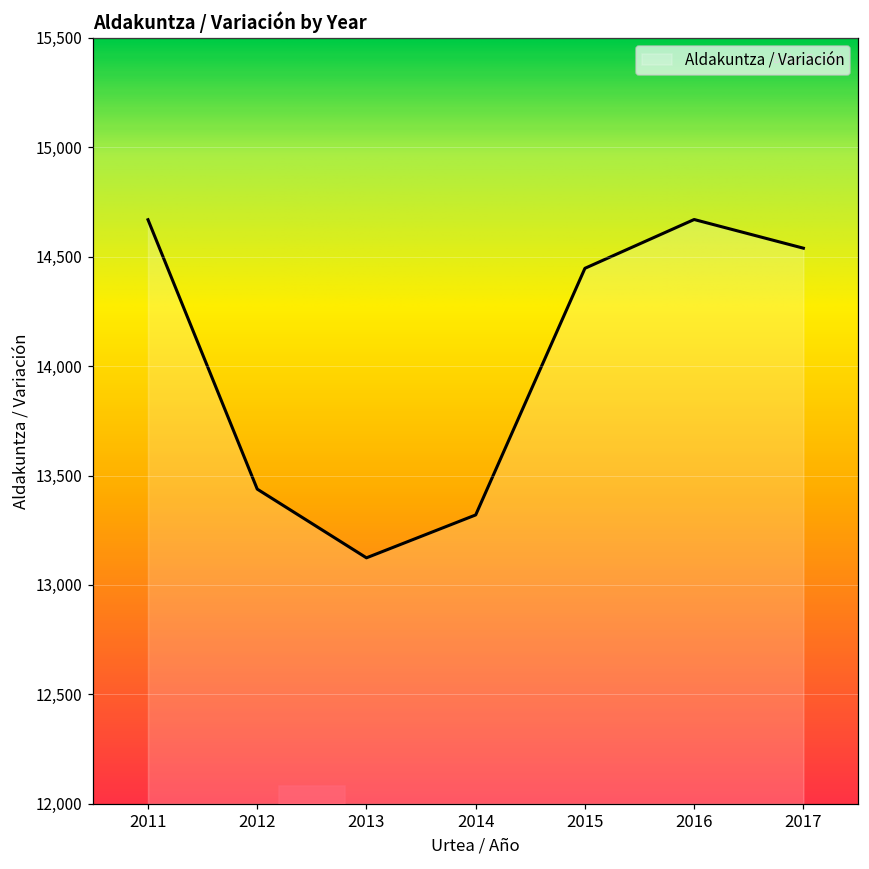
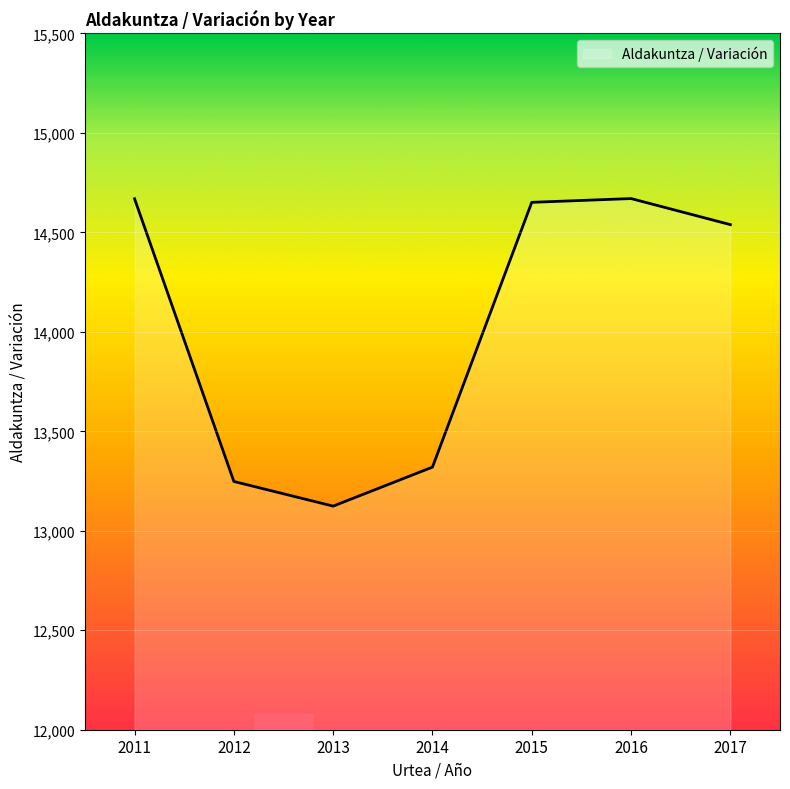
2012: 13,440 -> 13,250
2015: 14,450 -> 14,650
